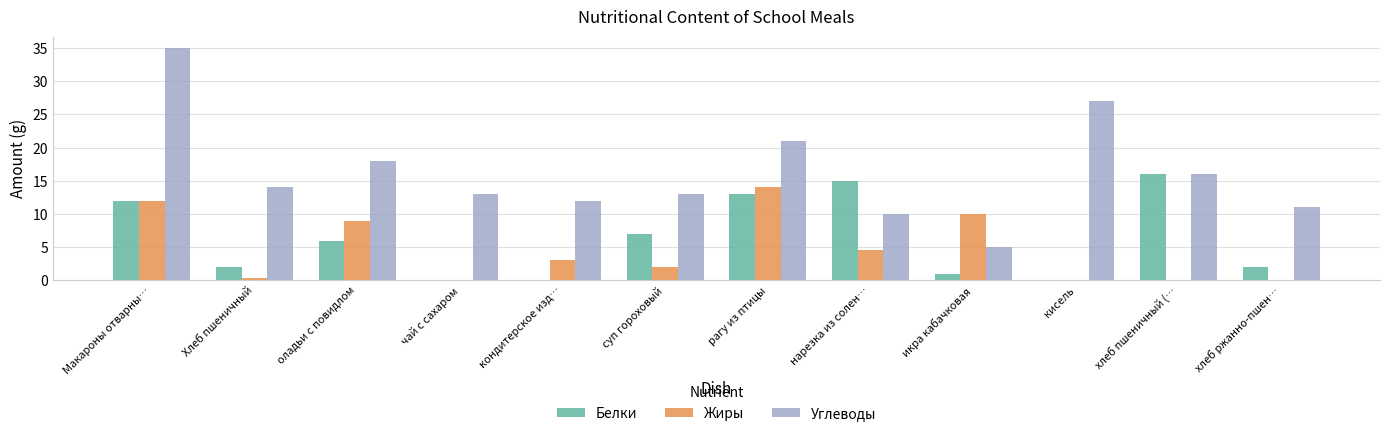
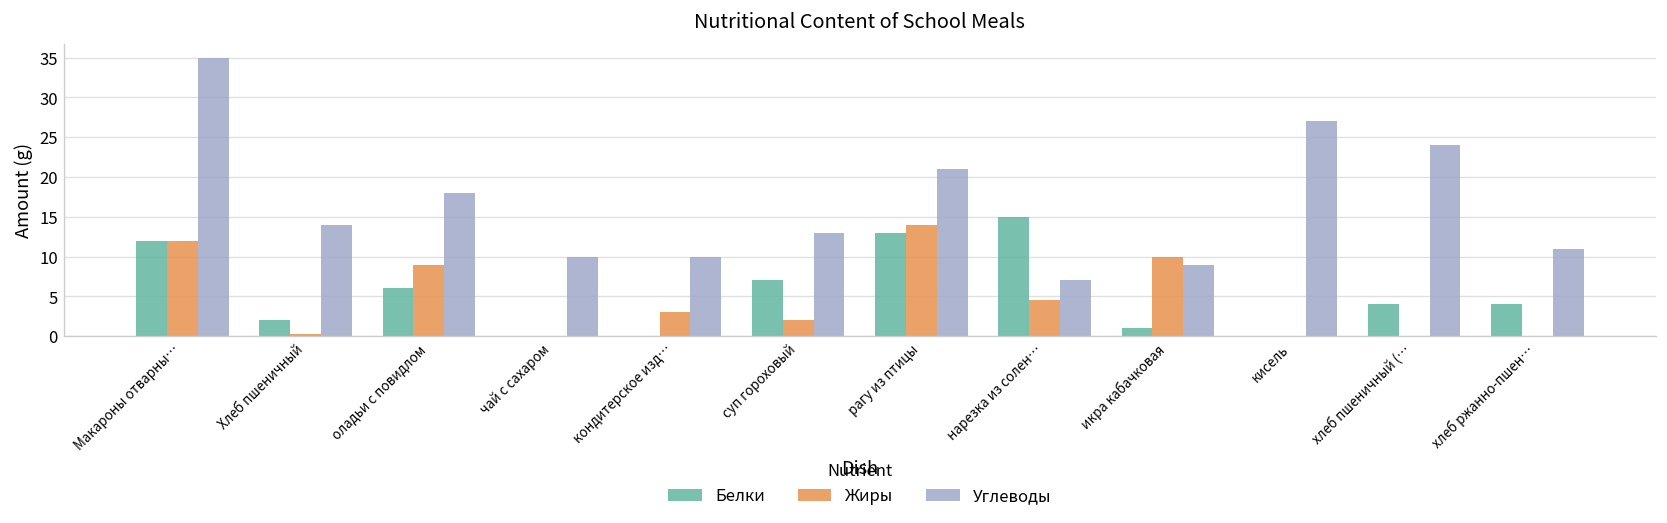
Углеводы, чай с сахаром: 13 -> 10
Углеводы, кондитерское изд…: 12 -> 10
Углеводы, нарезка из солен…: 10 -> 7
Углеводы, икра кабачковая: 5 -> 9
Белки, хлеб пшеничный (…: 16 -> 4
Углеводы, хлеб пшеничный (…: 16 -> 24
Белки, хлеб ржанно-пшен…: 2 -> 4
